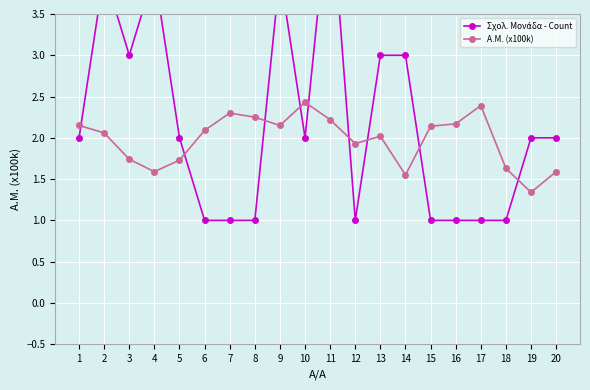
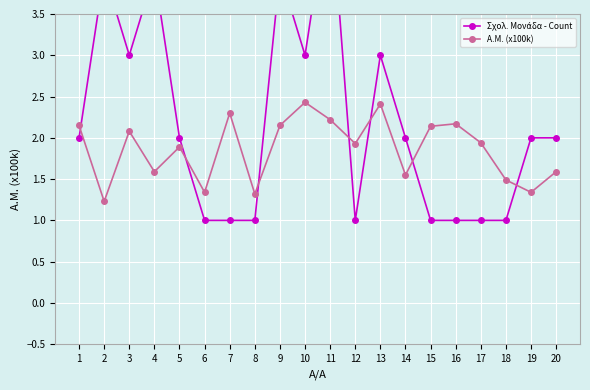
Α.Μ. (x100k), 2: 2.1 -> 1.2
Α.Μ. (x100k), 3: 1.7 -> 2.1
Α.Μ. (x100k), 5: 1.7 -> 1.9
Α.Μ. (x100k), 6: 2.1 -> 1.3
Α.Μ. (x100k), 8: 2.3 -> 1.3
Σχολ. Μονάδα - Count, 10: 2 -> 3
Α.Μ. (x100k), 13: 2.0 -> 2.4
Σχολ. Μονάδα - Count, 14: 3 -> 2
Α.Μ. (x100k), 17: 2.4 -> 1.9
Α.Μ. (x100k), 18: 1.6 -> 1.5
